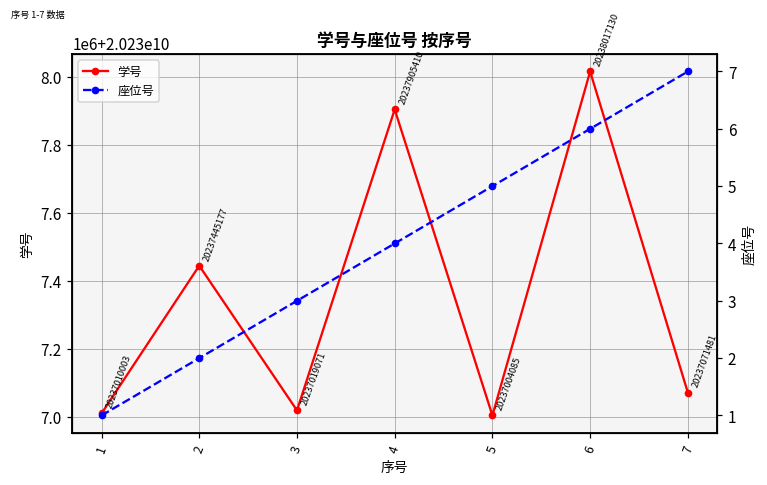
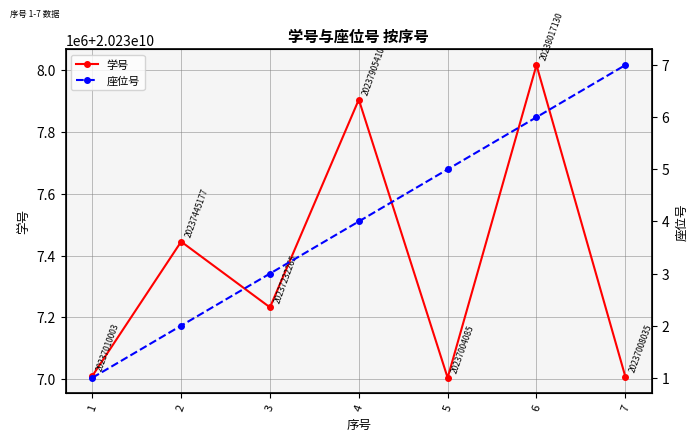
学号, 3: 20237019071 -> 20237232265
学号, 7: 20237071481 -> 20237008035
